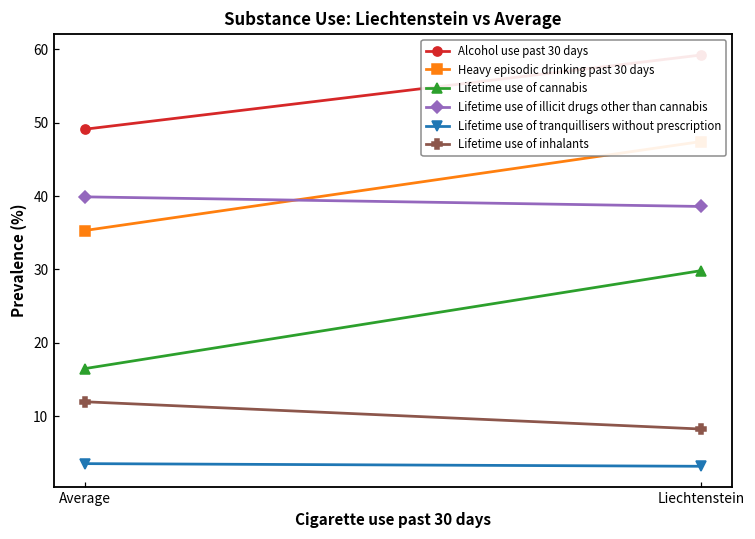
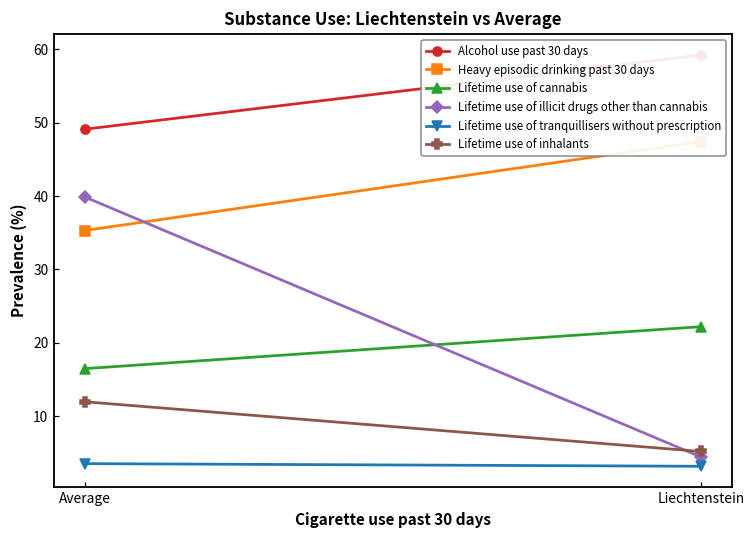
Lifetime use of cannabis, Liechtenstein: 30 -> 22
Lifetime use of illicit drugs other than cannabis, Liechtenstein: 39 -> 4
Lifetime use of inhalants, Liechtenstein: 8 -> 5
